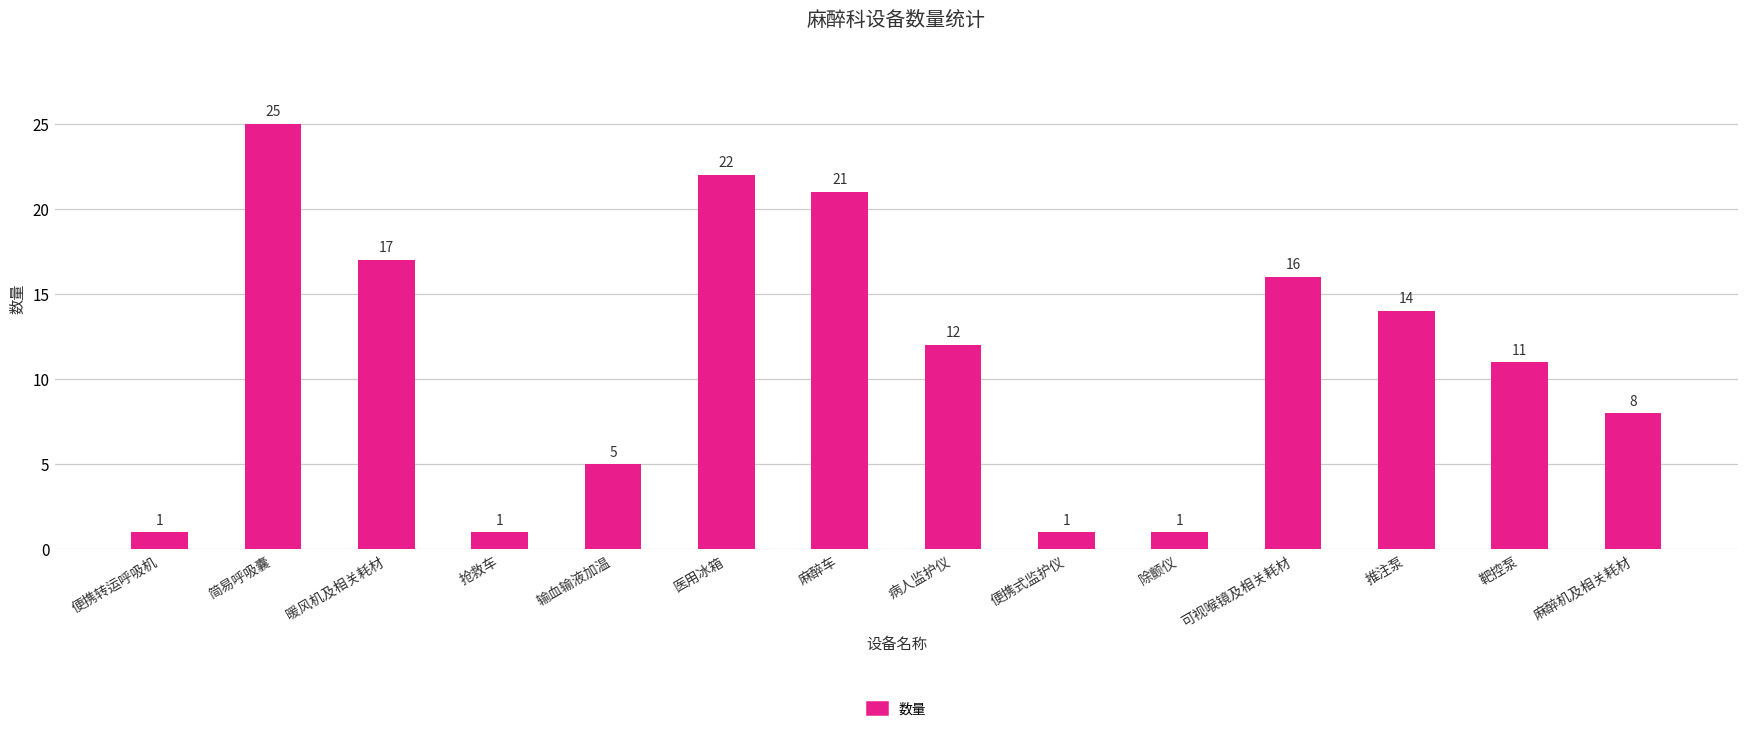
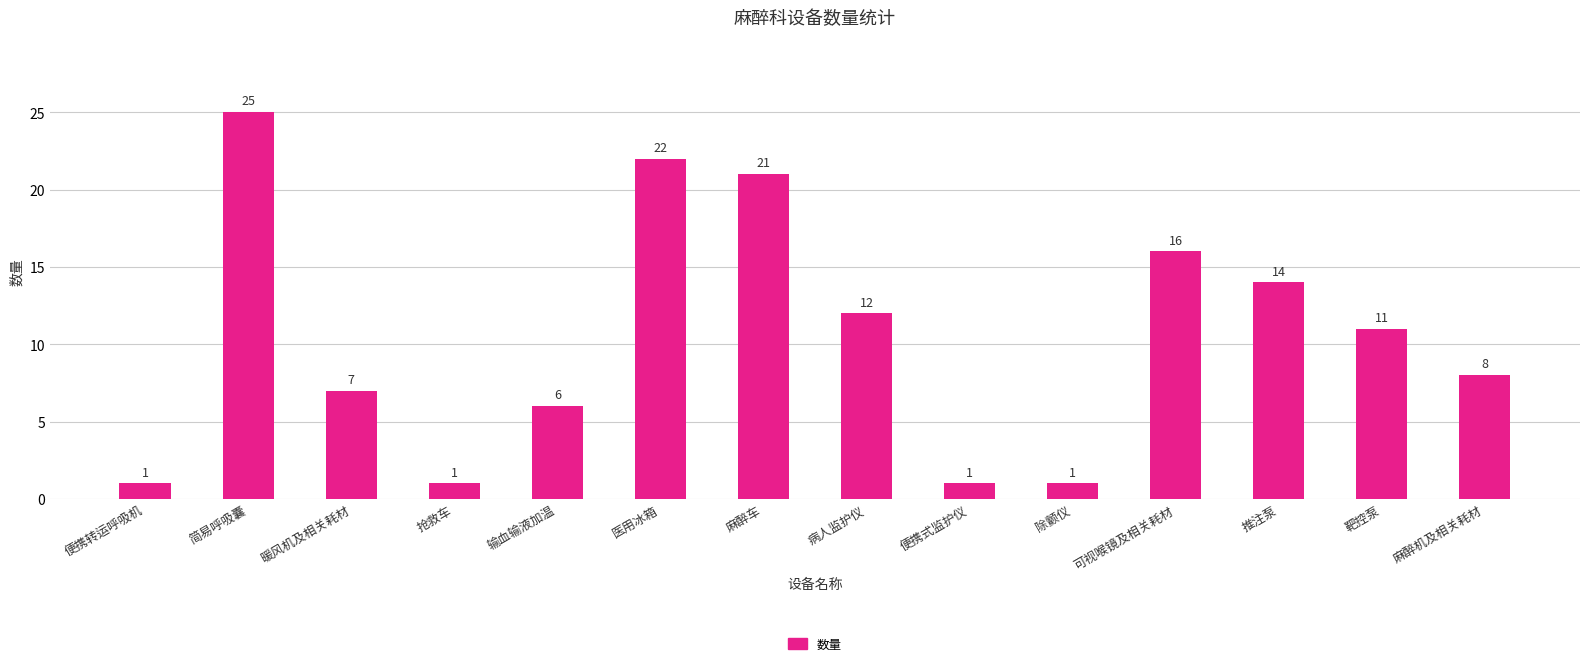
暖风机及相关耗材: 17 -> 7
输血输液加温: 5 -> 6
